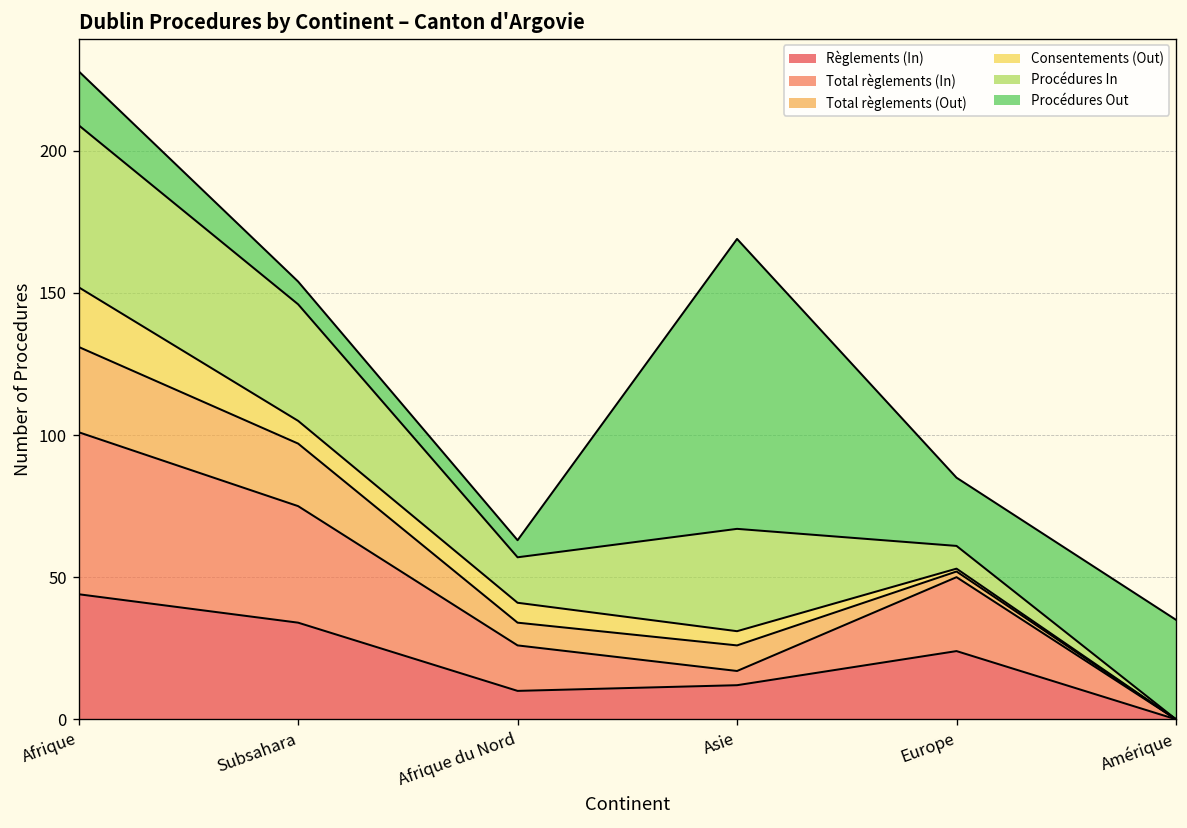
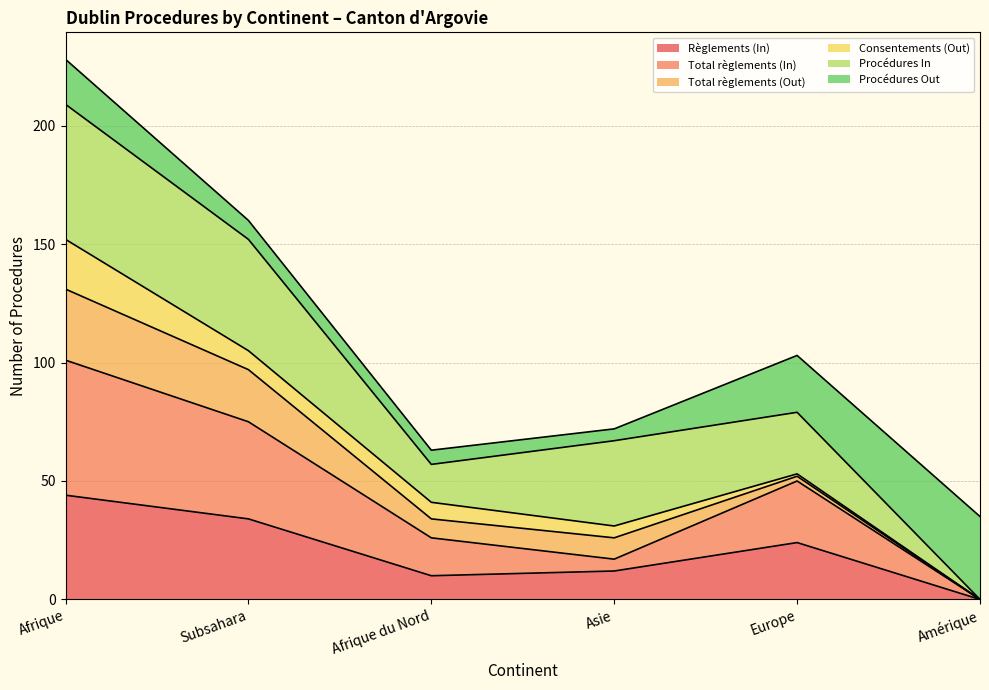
Procédures In, Subsahara: 41 -> 47
Procédures Out, Asie: 102 -> 5
Procédures In, Europe: 8 -> 26
